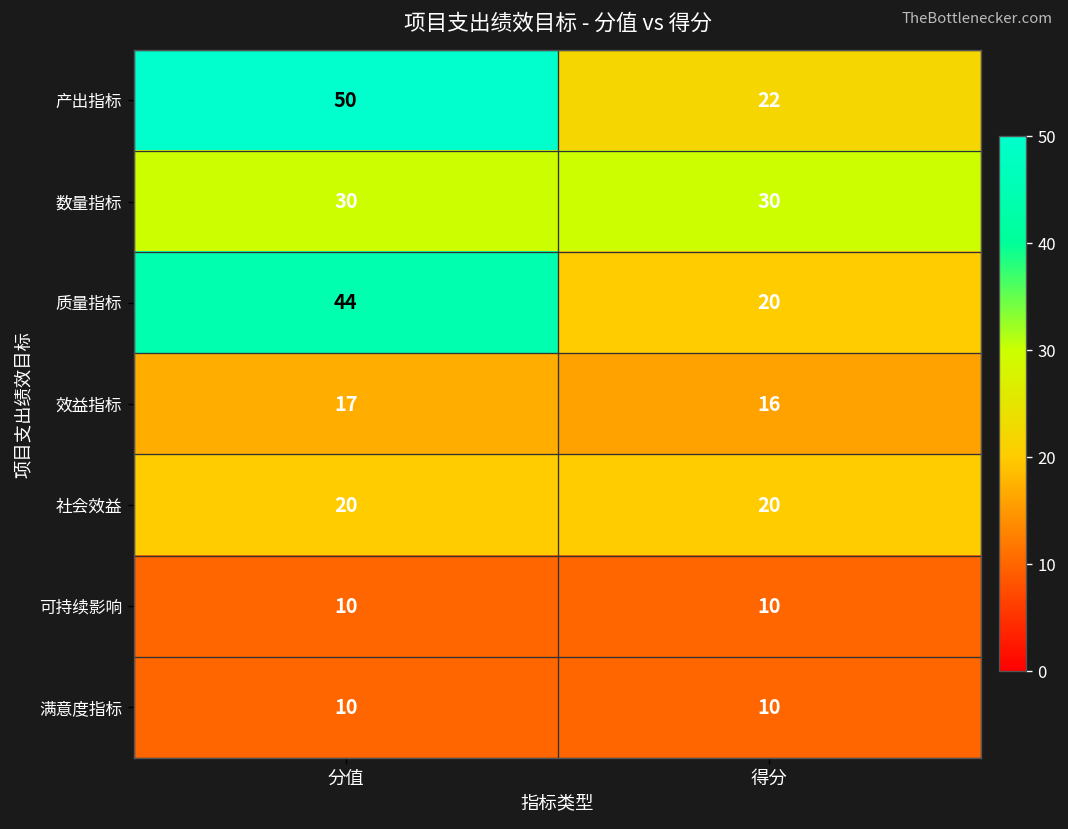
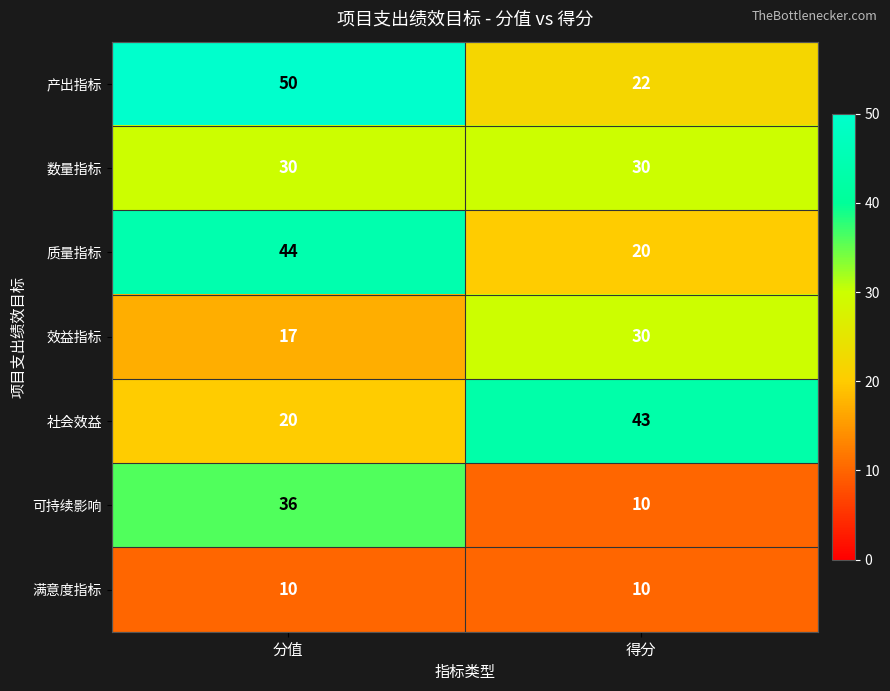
效益指标, 得分: 16 -> 30
社会效益, 得分: 20 -> 43
可持续影响, 分值: 10 -> 36
